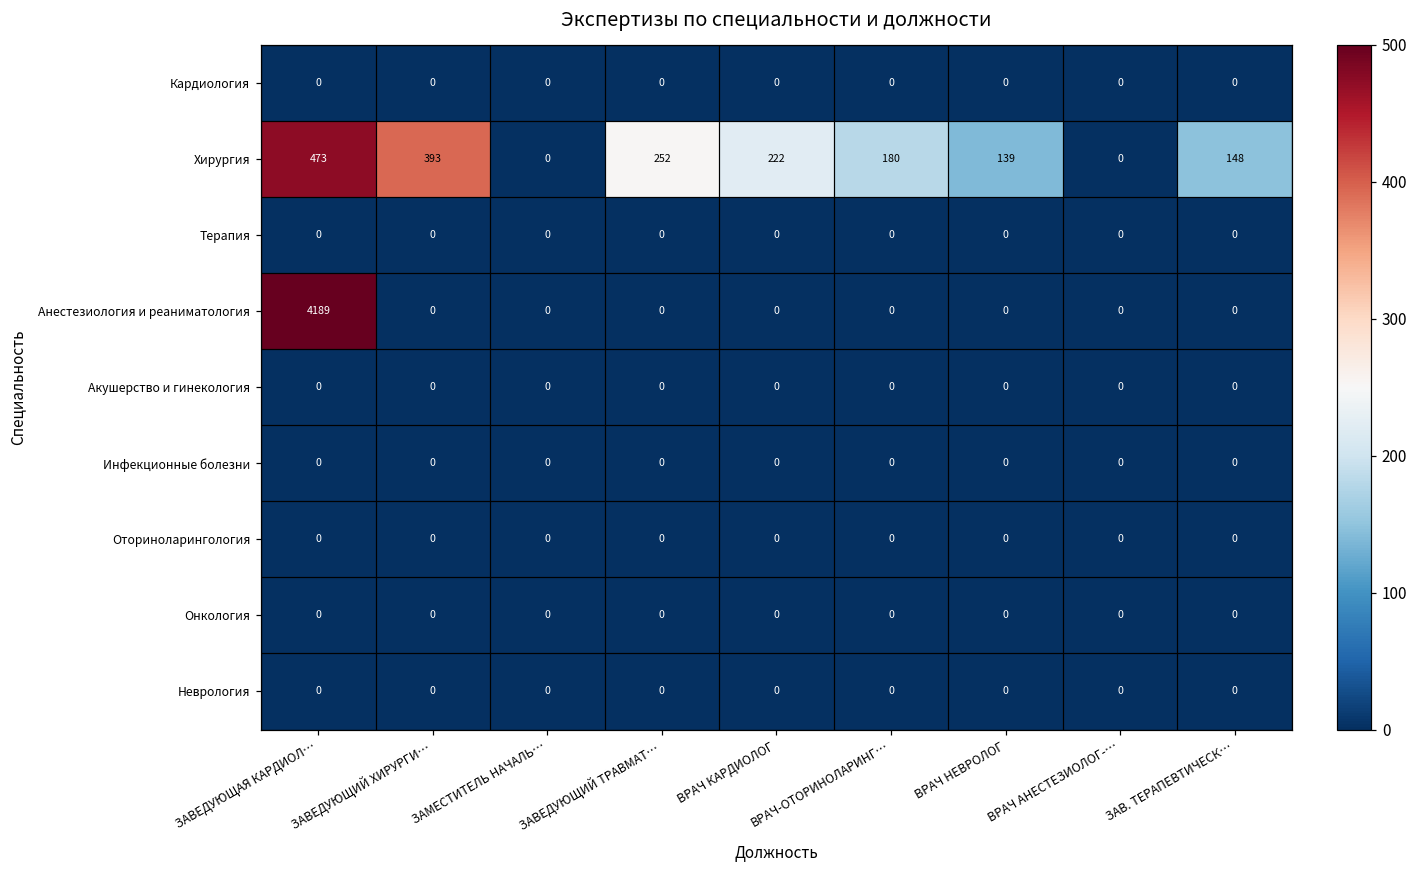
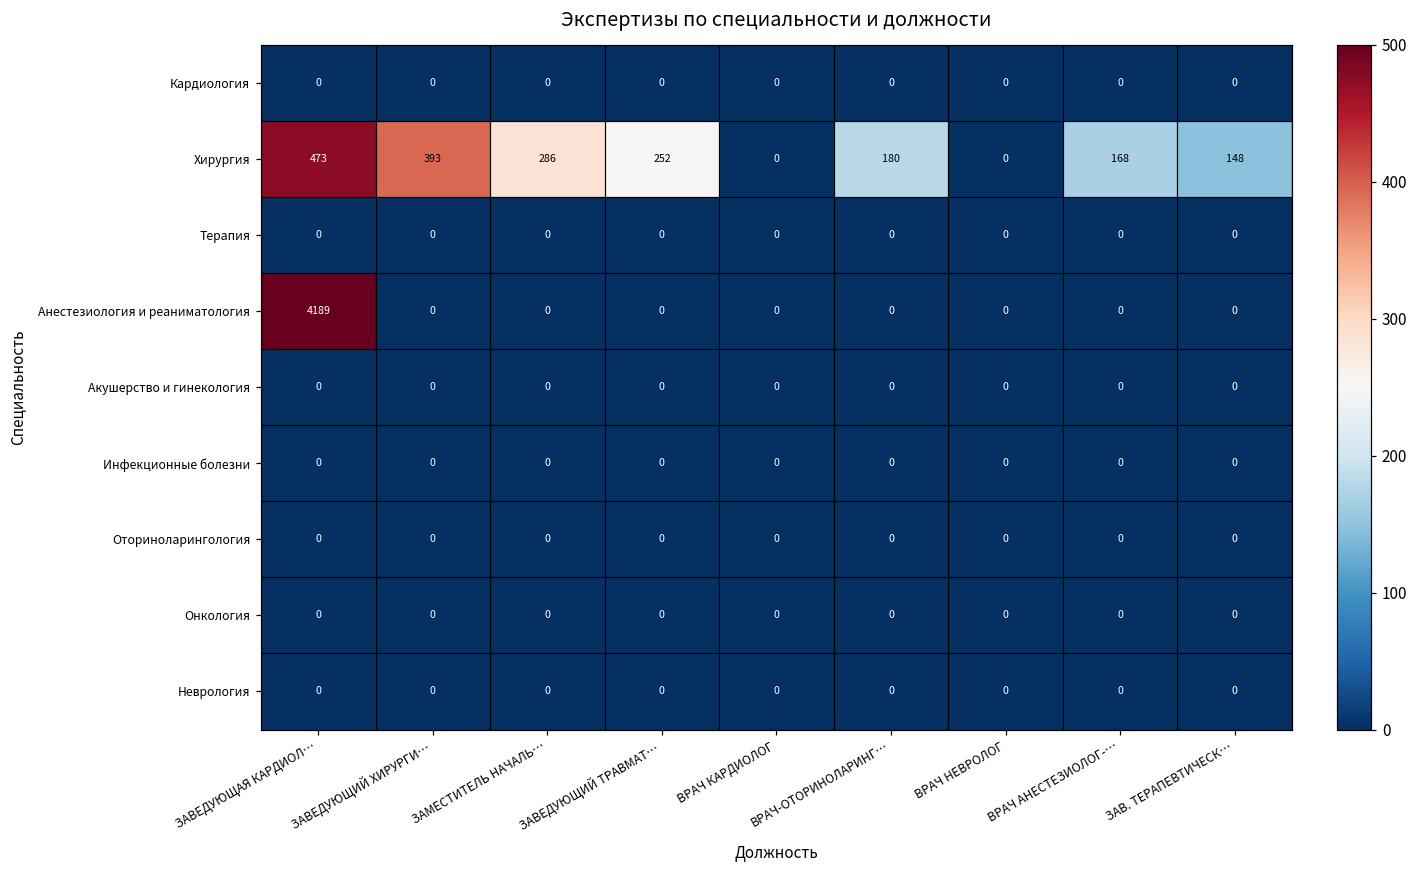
Хирургия, ЗАМЕСТИТЕЛЬ НАЧАЛЬ…: 0 -> 286
Хирургия, ВРАЧ КАРДИОЛОГ: 222 -> 0
Хирургия, ВРАЧ НЕВРОЛОГ: 139 -> 0
Хирургия, ВРАЧ АНЕСТЕЗИОЛОГ-…: 0 -> 168
